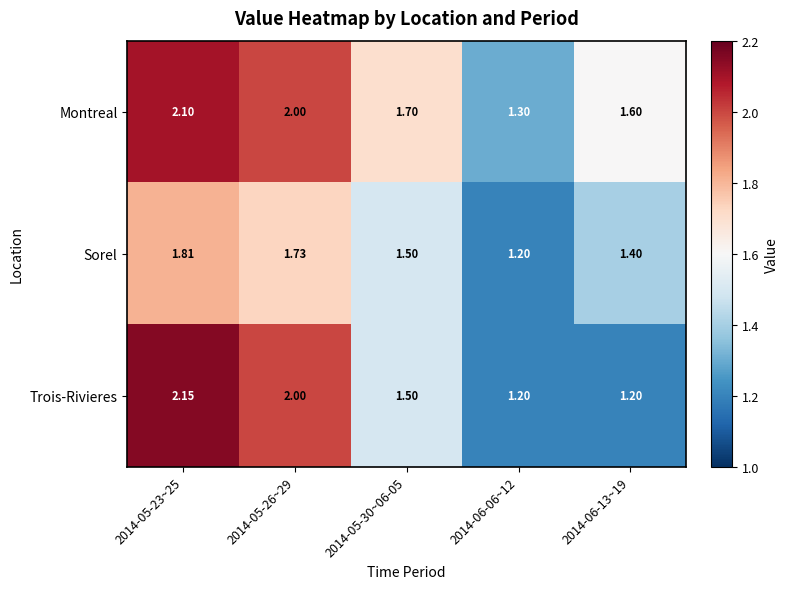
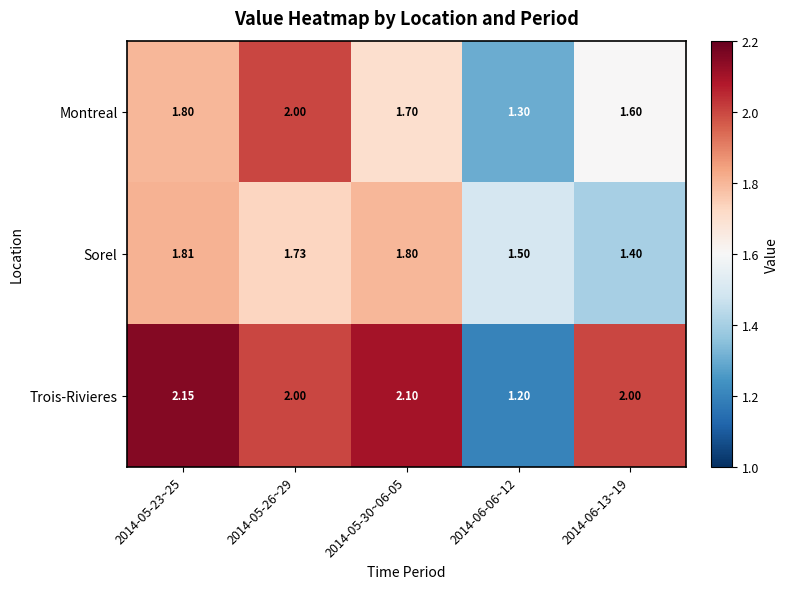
Montreal, 2014-05-23~25: 2.10 -> 1.80
Sorel, 2014-05-30~06-05: 1.50 -> 1.80
Sorel, 2014-06-06~12: 1.20 -> 1.50
Trois-Rivieres, 2014-05-30~06-05: 1.50 -> 2.10
Trois-Rivieres, 2014-06-13~19: 1.20 -> 2.00
